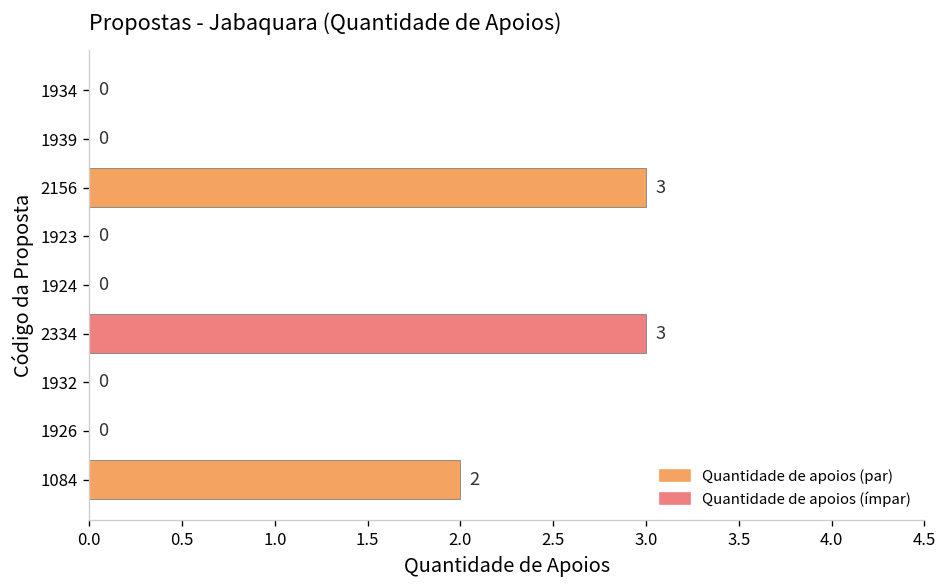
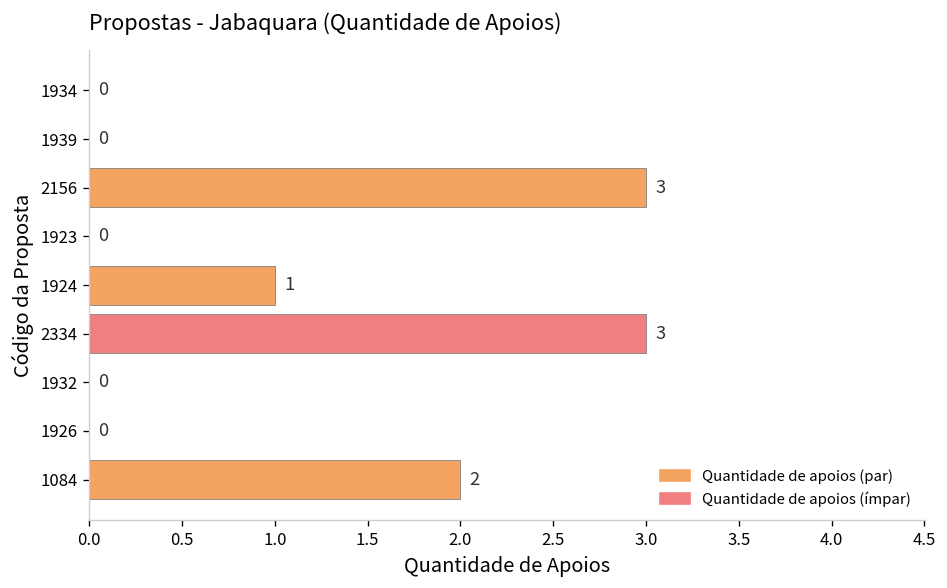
1924: 0 -> 1
